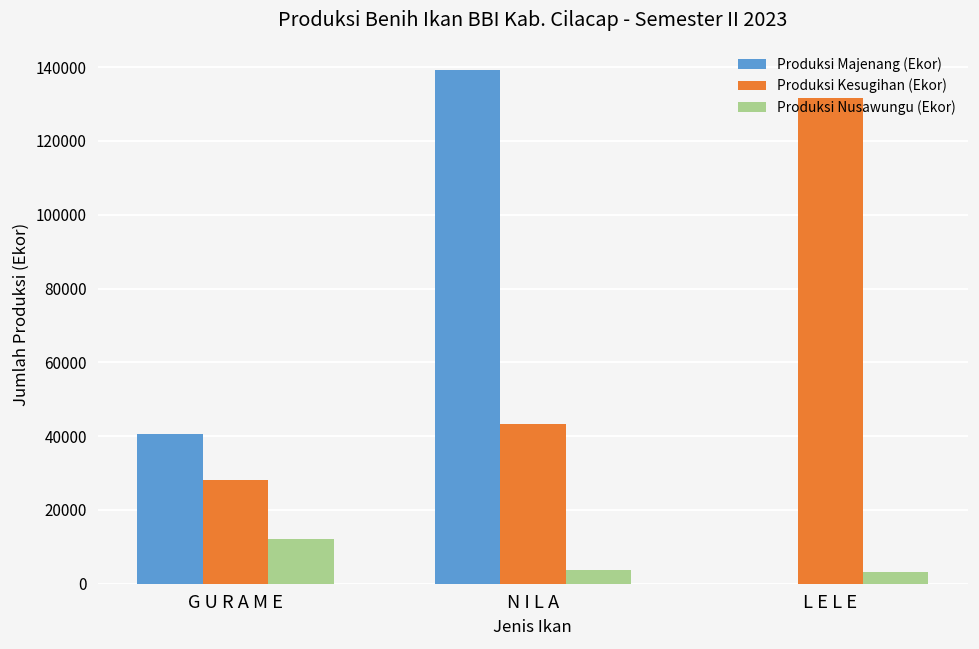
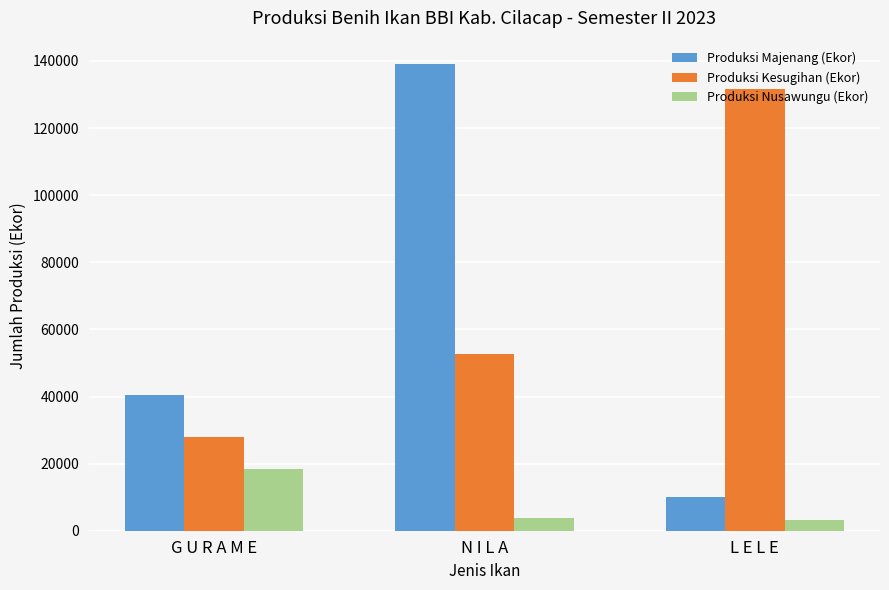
Produksi Nusawungu (Ekor), G U R A M E: 12000 -> 18000
Produksi Kesugihan (Ekor), N I L A: 43000 -> 53000
Produksi Majenang (Ekor), L E L E: 0 -> 10000
